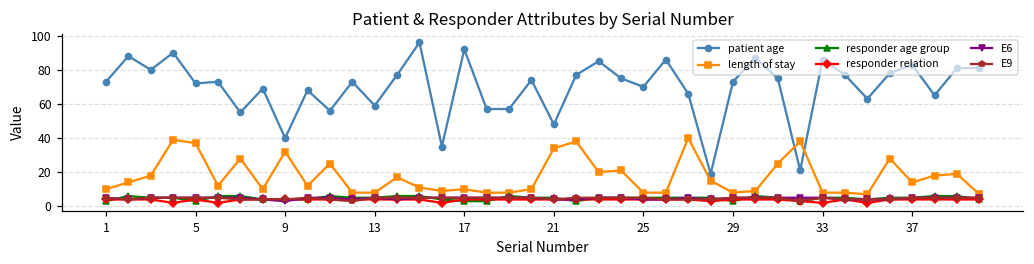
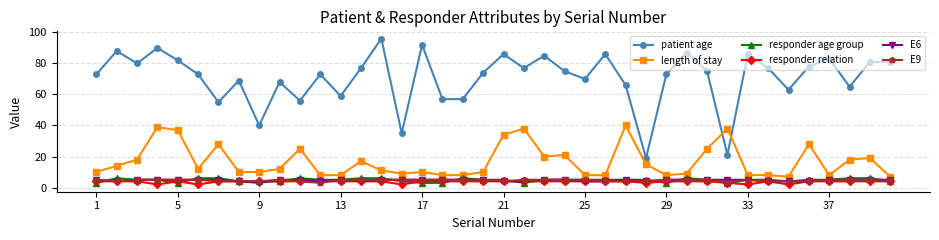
patient age, 5: 72 -> 82
length of stay, 9: 32 -> 10
patient age, 21: 48 -> 86
length of stay, 37: 14 -> 8
